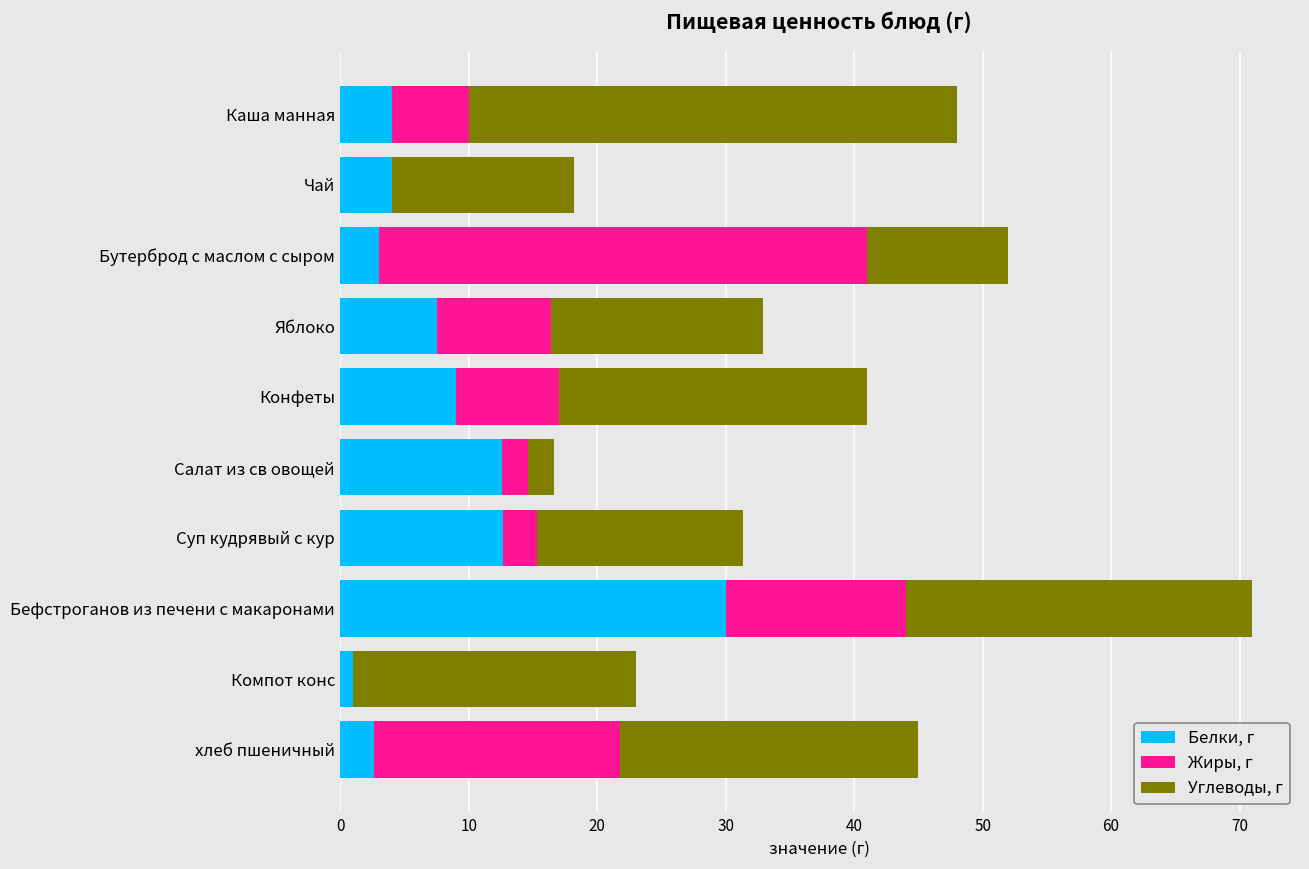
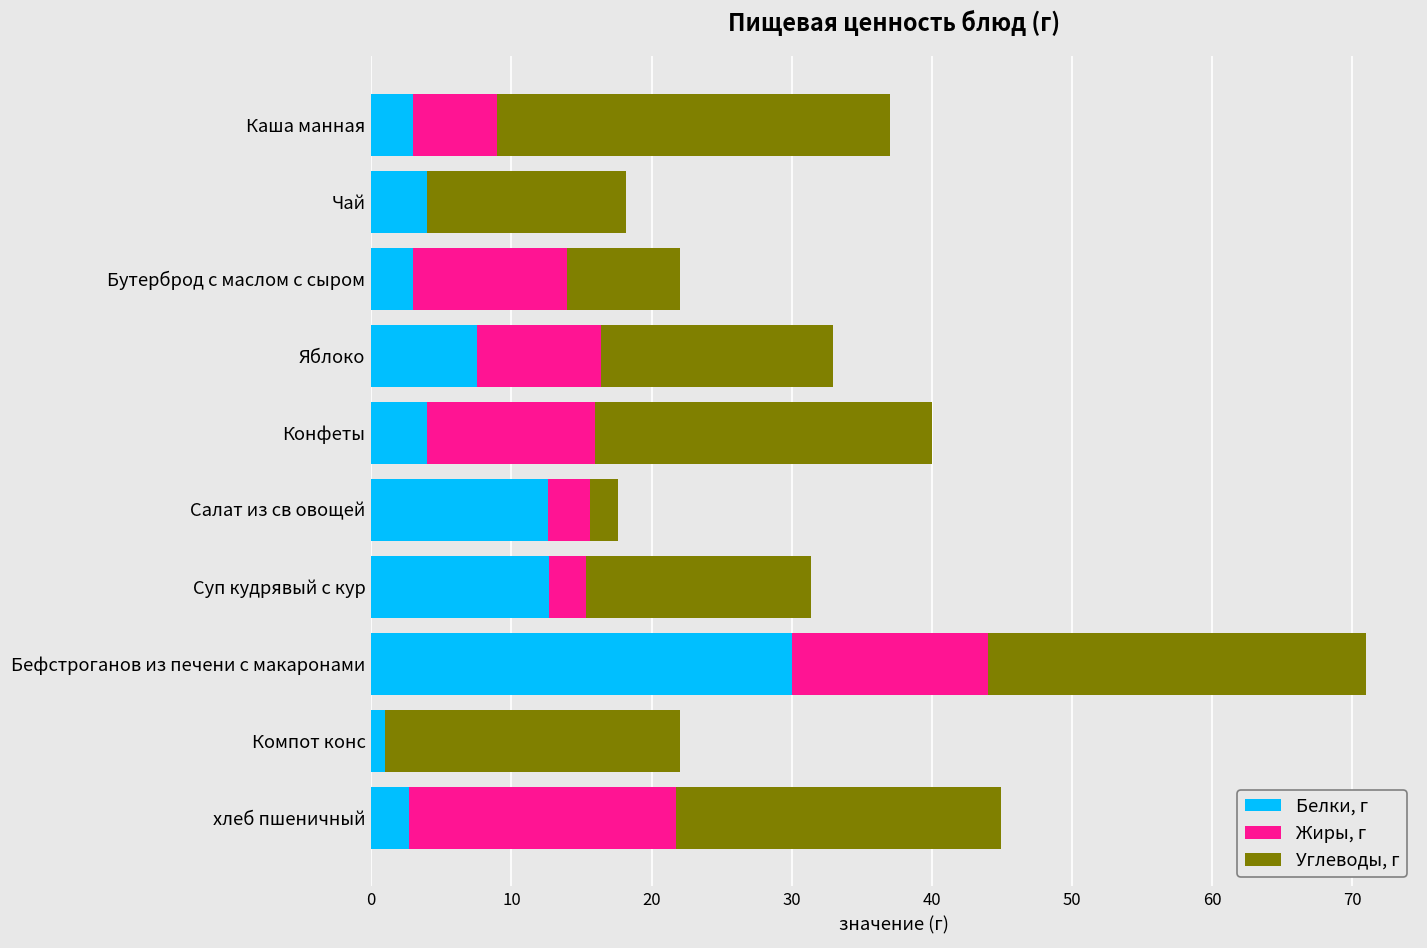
Белки, г, Каша манная: 4 -> 3
Углеводы, г, Каша манная: 38 -> 28
Жиры, г, Бутерброд с маслом с сыром: 38 -> 11
Углеводы, г, Бутерброд с маслом с сыром: 11 -> 8
Белки, г, Конфеты: 9 -> 4
Жиры, г, Конфеты: 8 -> 12
Жиры, г, Салат из св овощей: 2 -> 3
Углеводы, г, Компот конс: 22 -> 21
